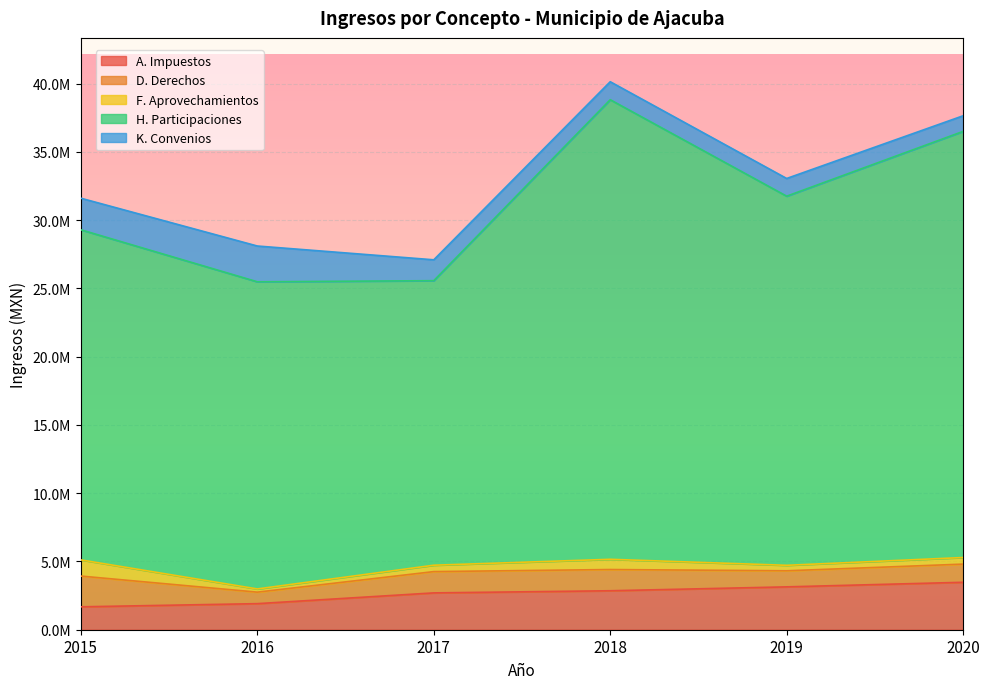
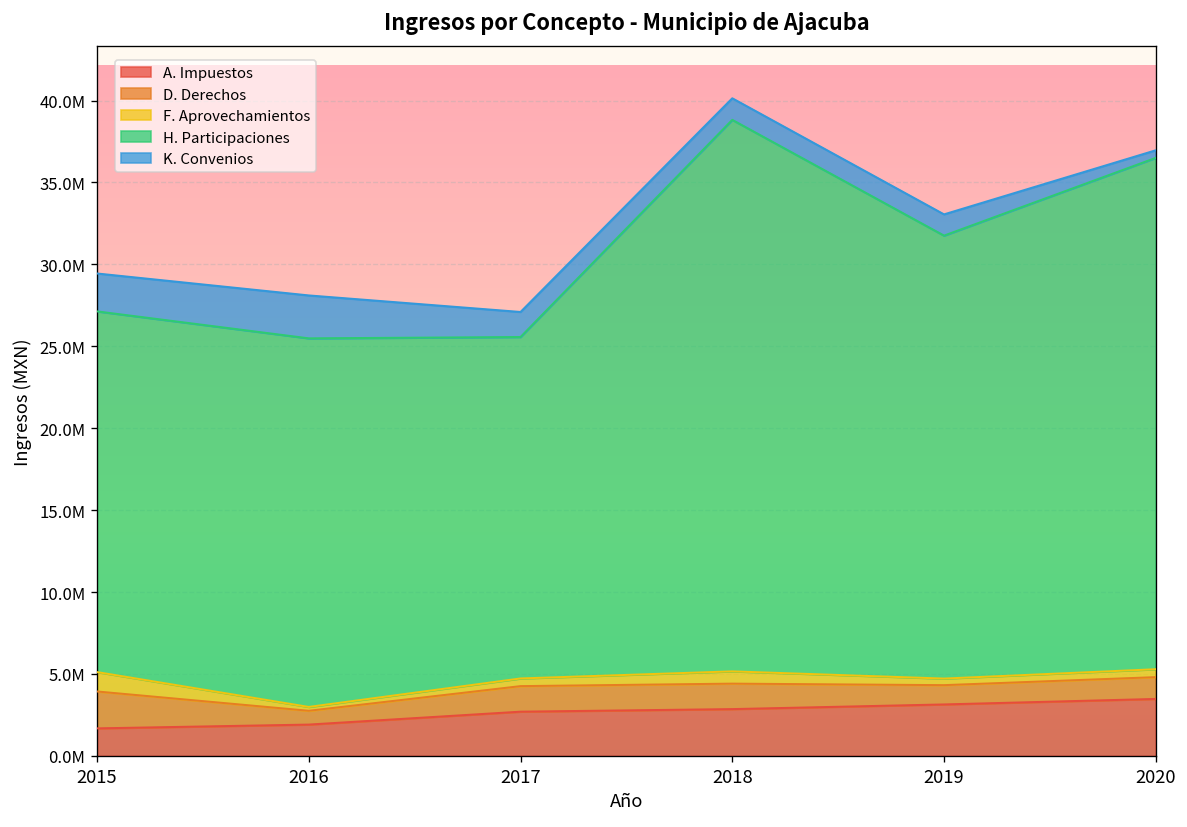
H. Participaciones, 2015: 24200000 -> 22000000
K. Convenios, 2020: 1100000 -> 500000
